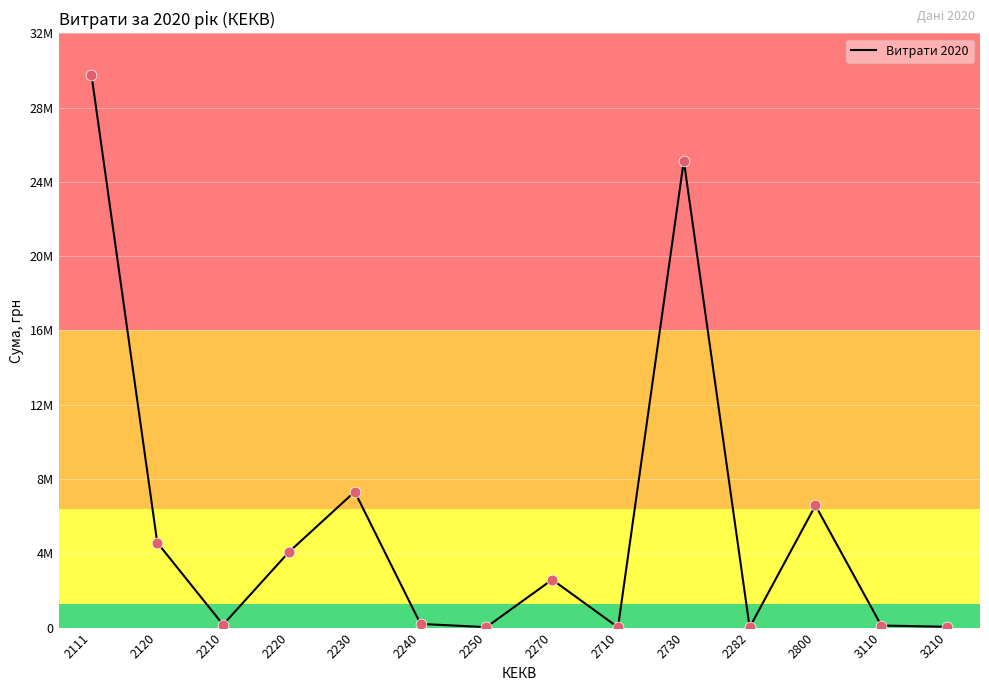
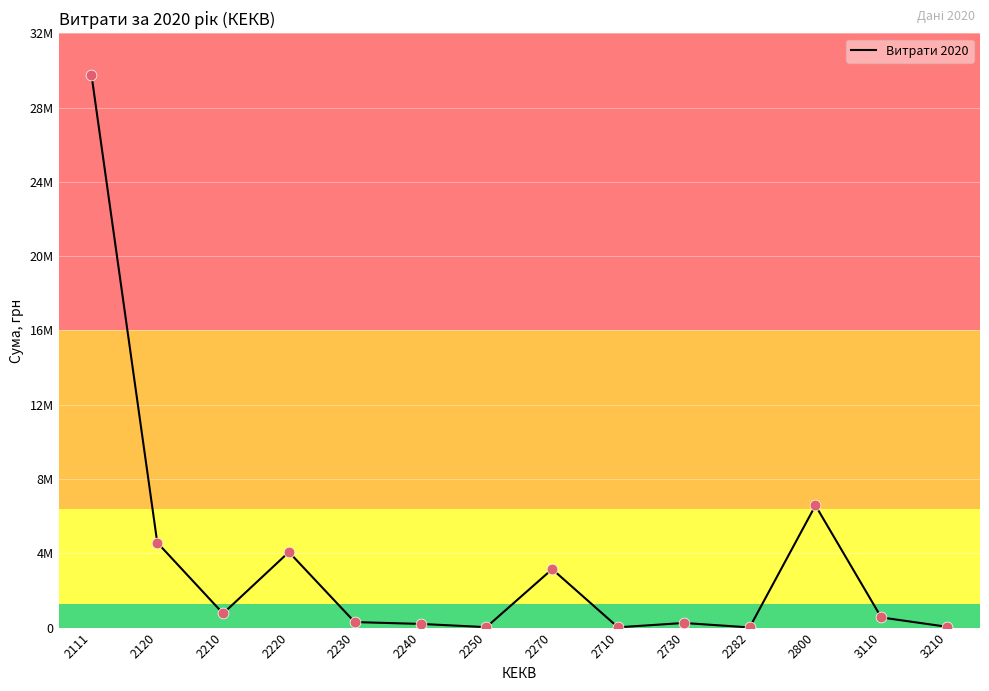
2210: 200000 -> 800000
2230: 7300000 -> 300000
2270: 2600000 -> 3100000
2730: 25100000 -> 200000
3110: 100000 -> 500000
